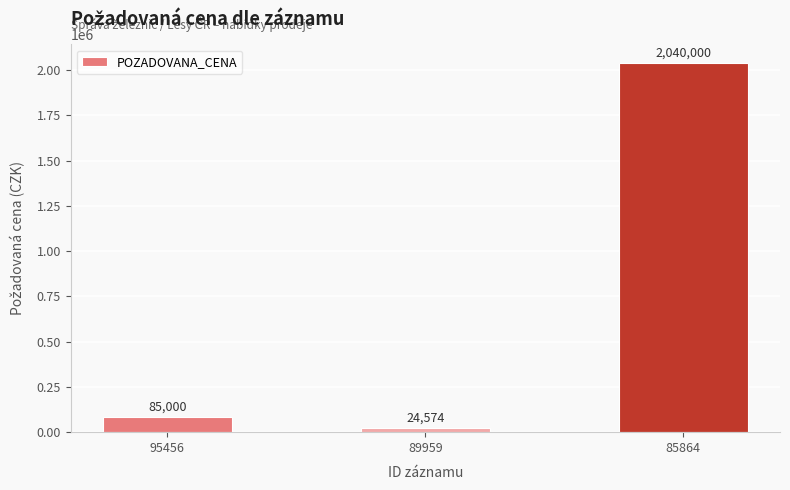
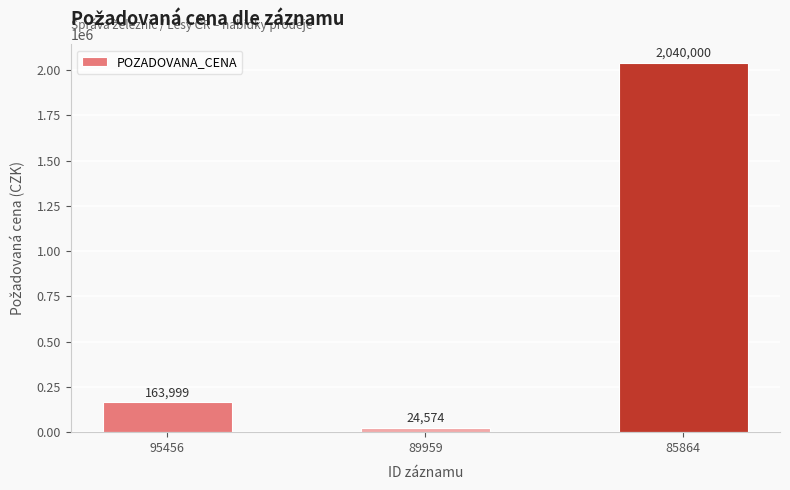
95456: 85,000 -> 163,999
